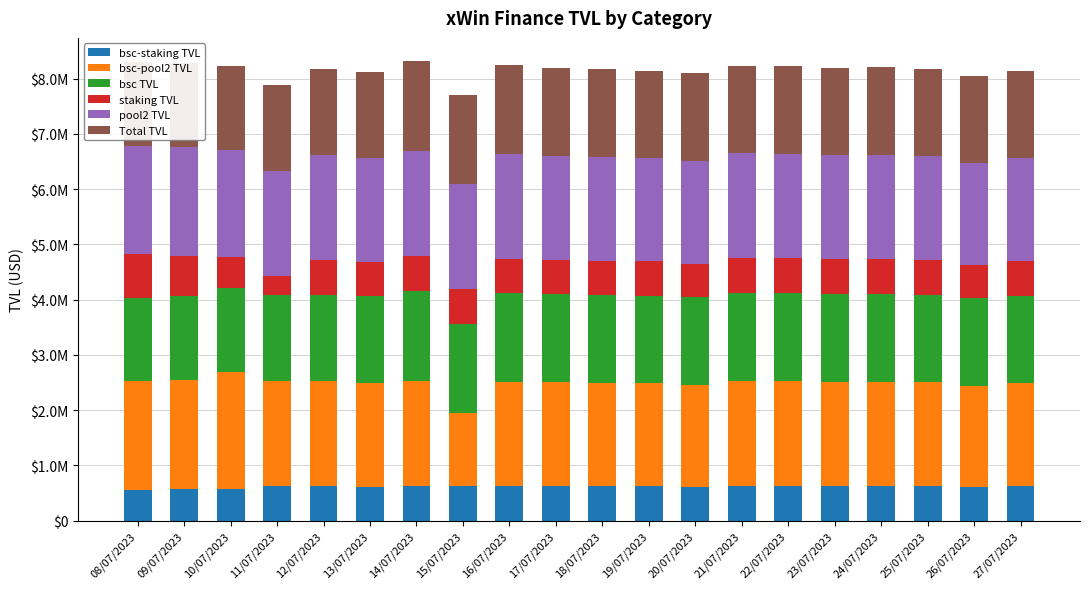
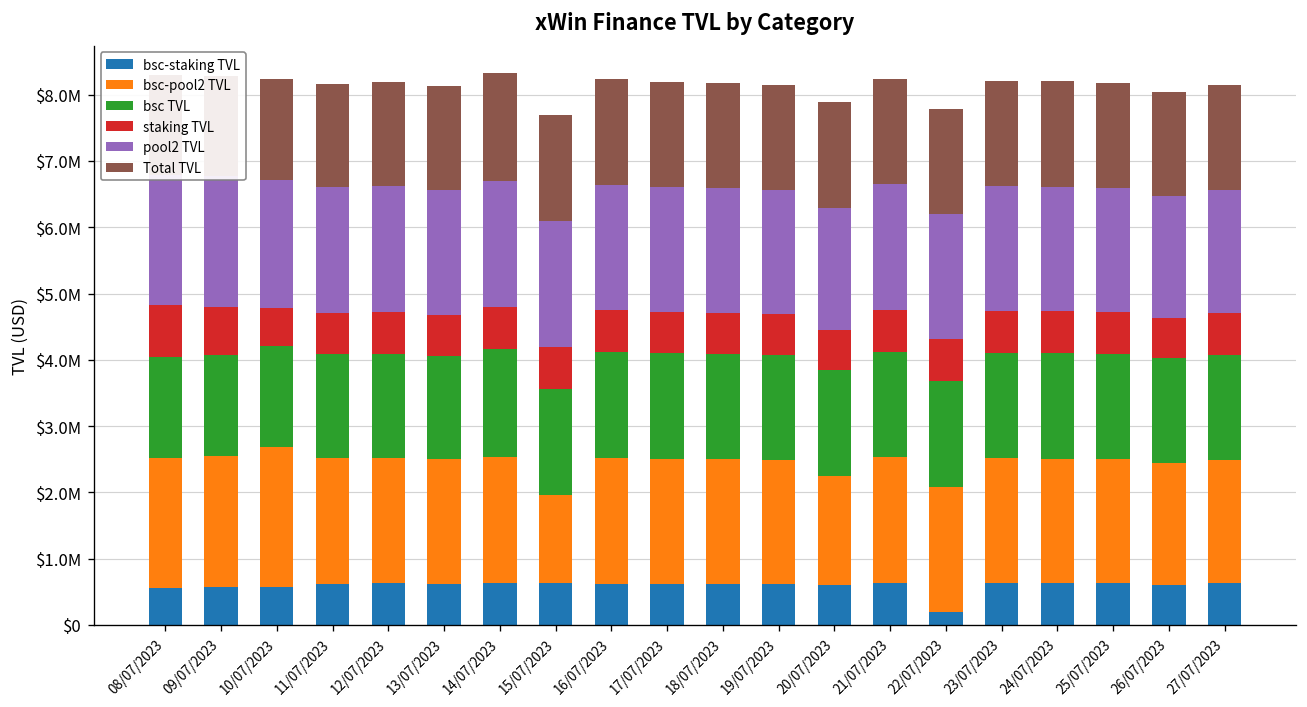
staking TVL, 11/07/2023: $300000 -> $600000
bsc-pool2 TVL, 20/07/2023: $1800000 -> $1600000
bsc-staking TVL, 22/07/2023: $600000 -> $200000
